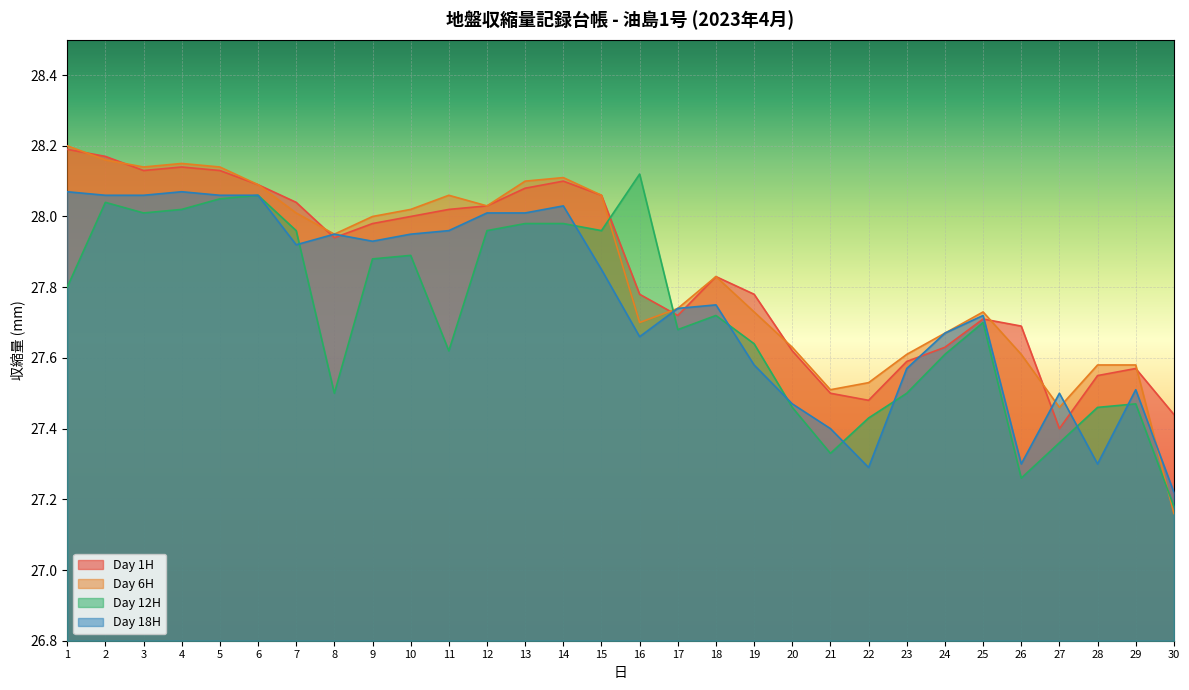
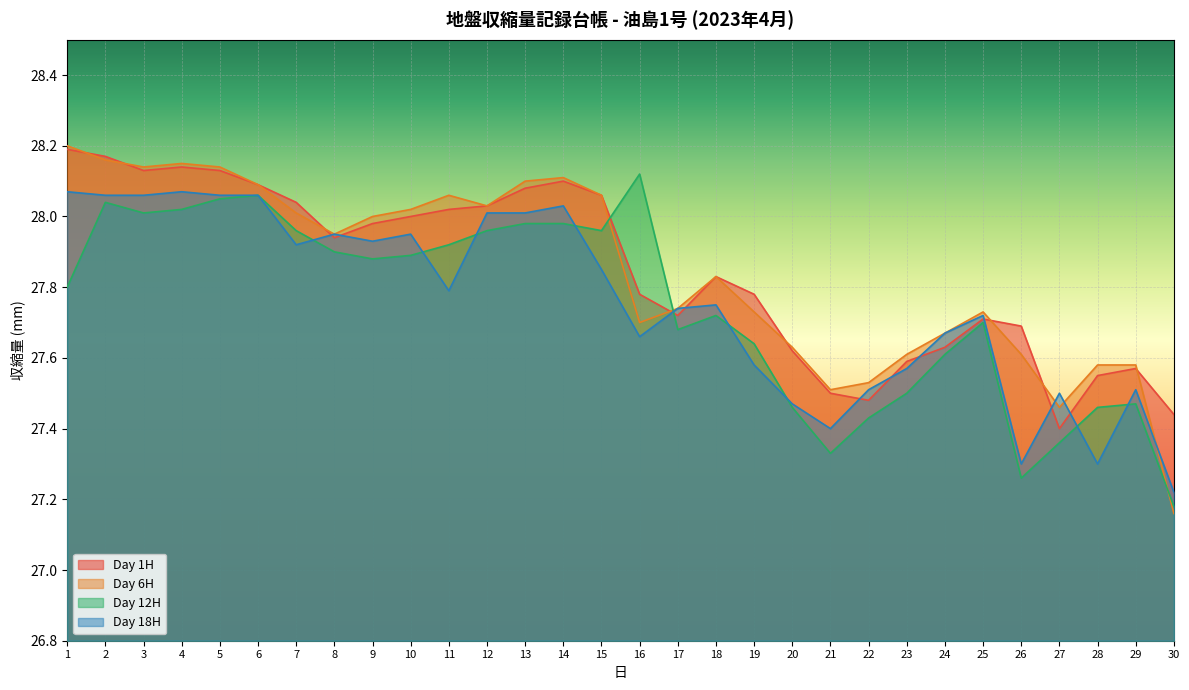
Day 12H, 8: 27.5 -> 27.9
Day 12H, 11: 27.62 -> 27.92
Day 18H, 11: 27.96 -> 27.79
Day 18H, 22: 27.29 -> 27.51
